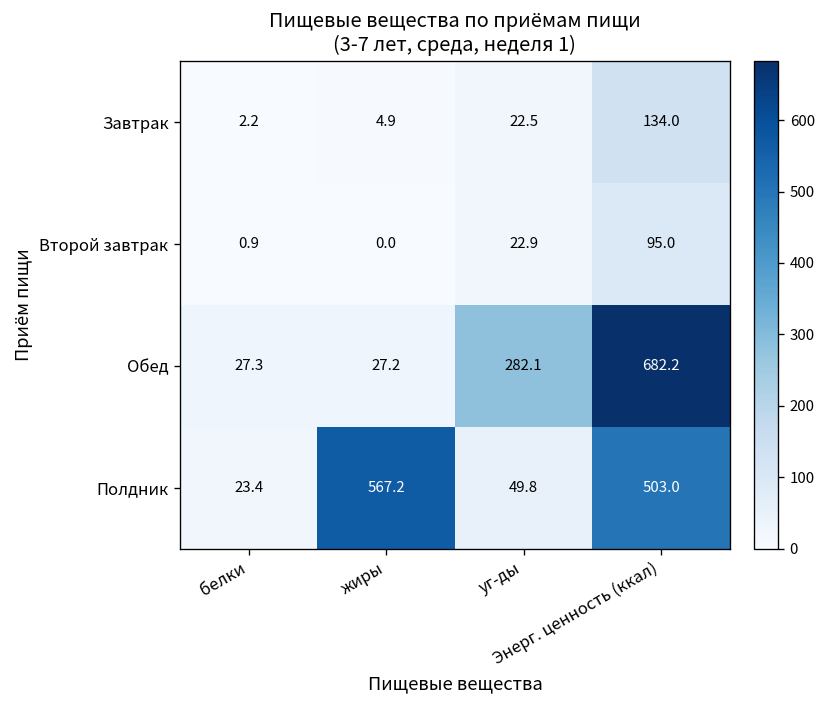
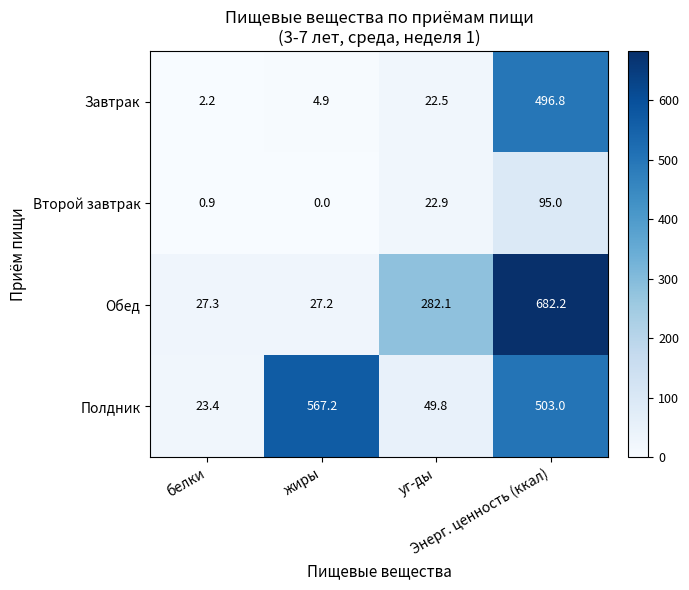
Завтрак, Энерг. ценность (ккал): 134.0 -> 496.8
